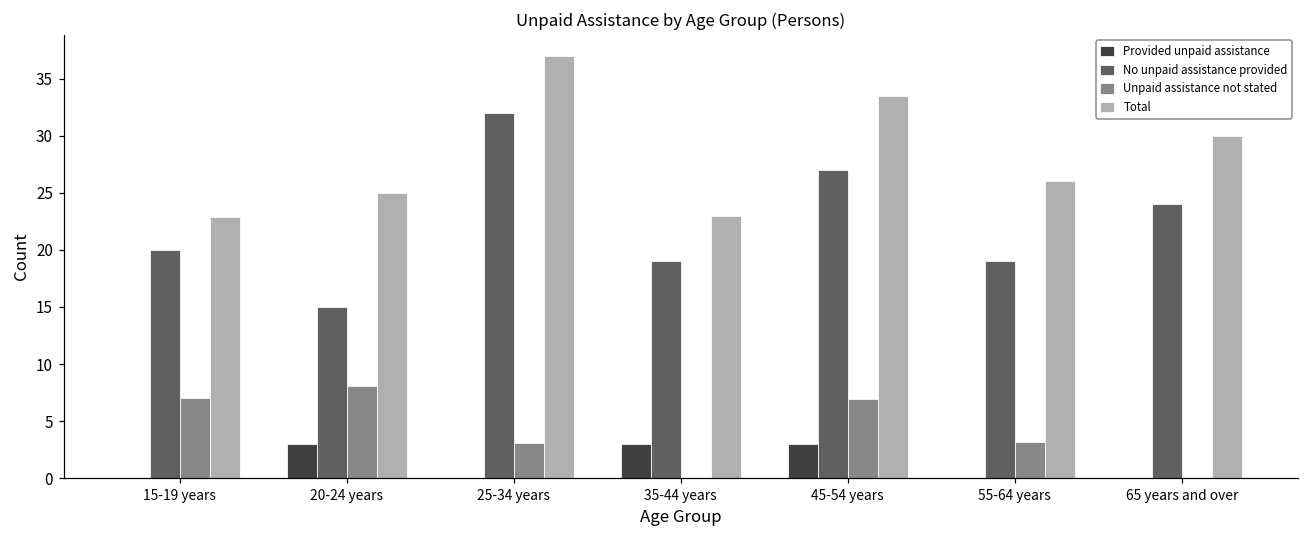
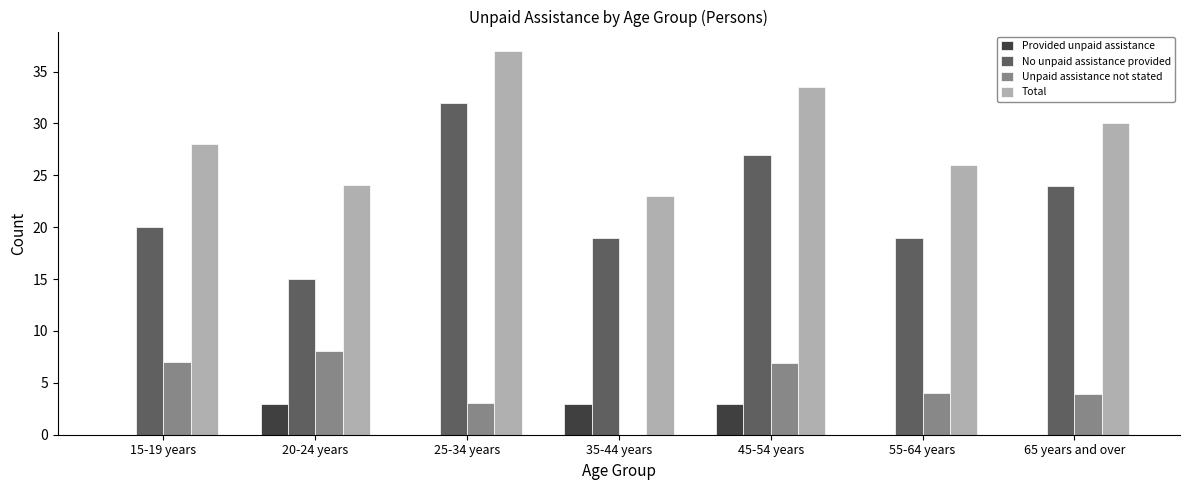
Total, 15-19 years: 22.9 -> 28.0
Total, 20-24 years: 25.0 -> 24.1
Unpaid assistance not stated, 55-64 years: 3.2 -> 4.0
Unpaid assistance not stated, 65 years and over: 0.0 -> 3.9
